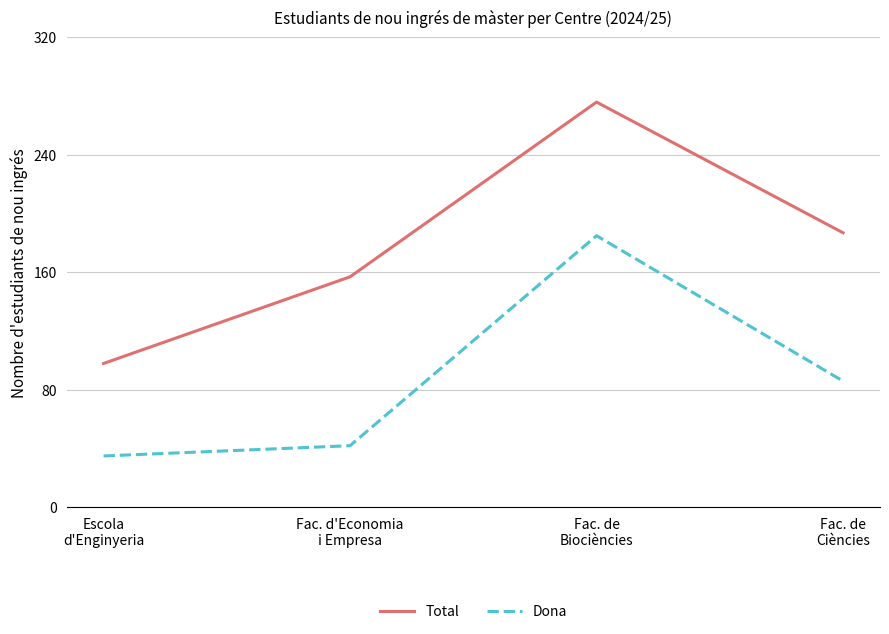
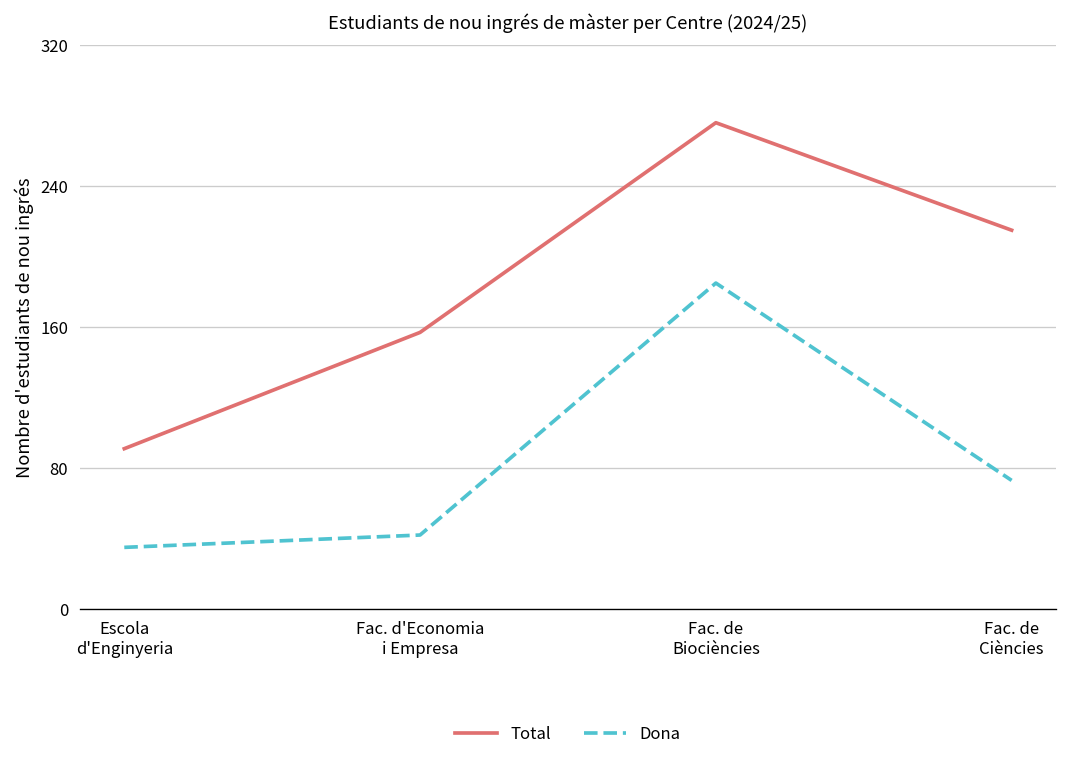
Total, Escola d'Enginyeria: 98 -> 91
Total, Fac. de Ciències: 187 -> 215
Dona, Fac. de Ciències: 86 -> 73
